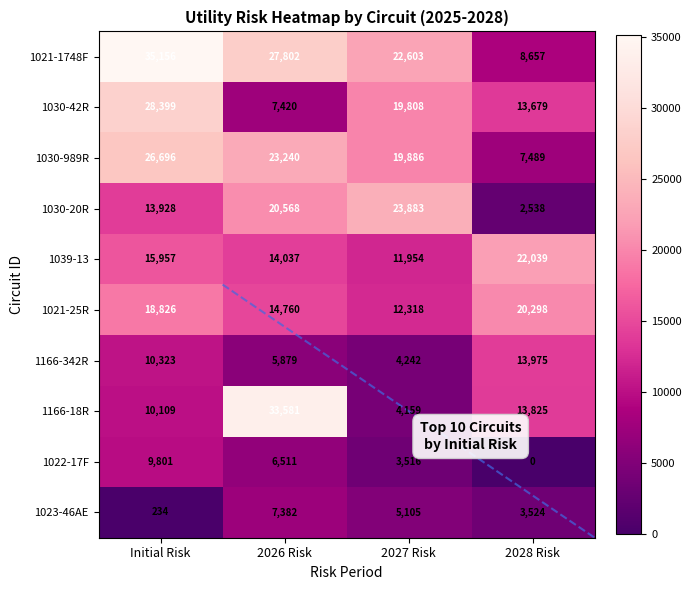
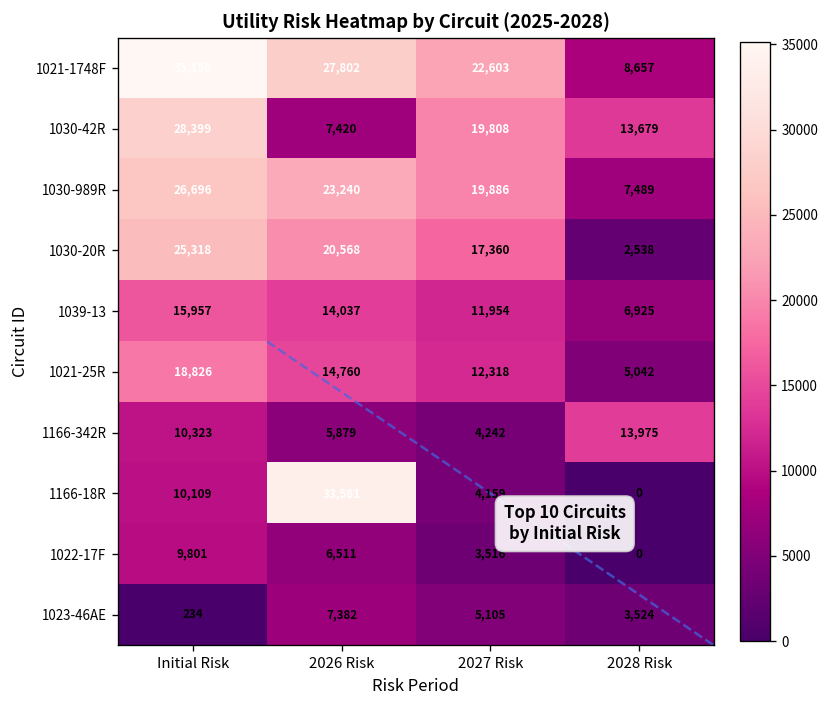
1030-20R, Initial Risk: 13,928 -> 25,318
1030-20R, 2027 Risk: 23,883 -> 17,360
1039-13, 2028 Risk: 22,039 -> 6,925
1021-25R, 2028 Risk: 20,298 -> 5,042
1166-18R, 2028 Risk: 13,825 -> 0
